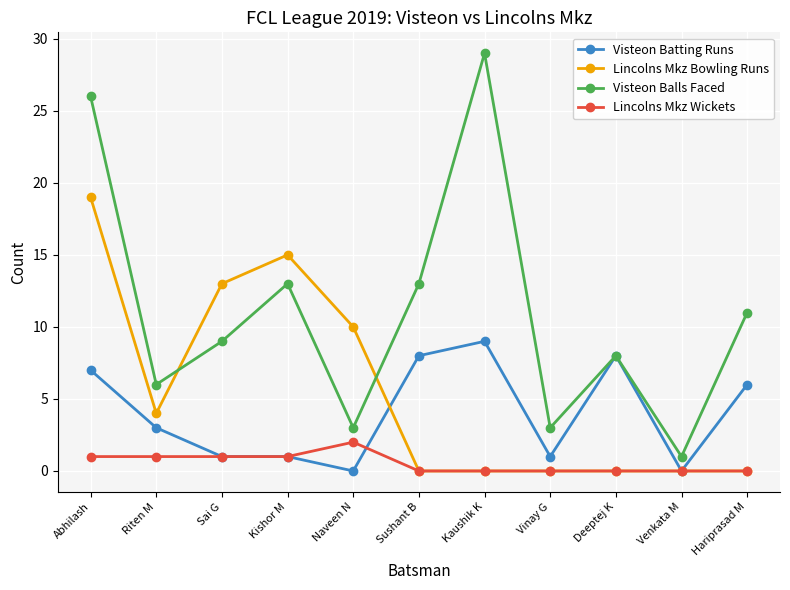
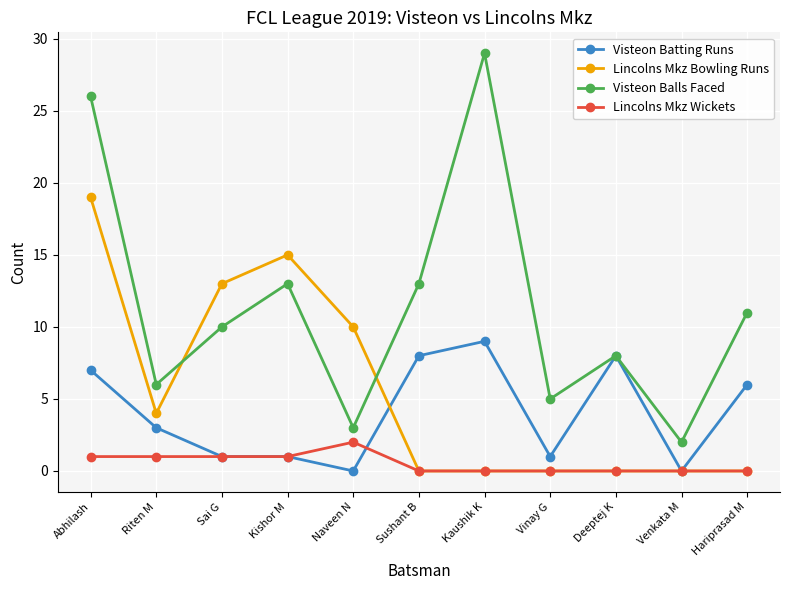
Visteon Balls Faced, Sai G: 9 -> 10
Visteon Balls Faced, Vinay G: 3 -> 5
Visteon Balls Faced, Venkata M: 1 -> 2
